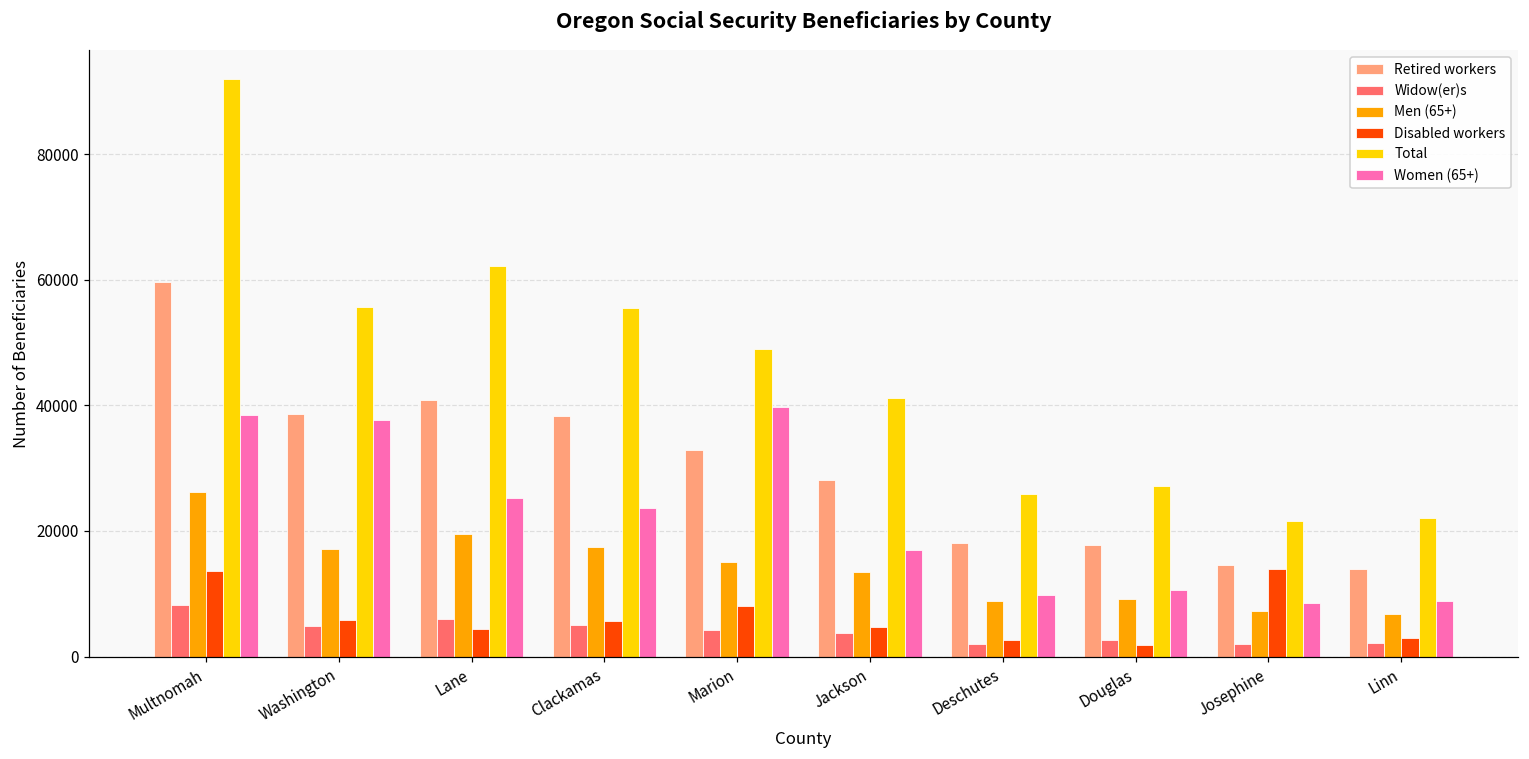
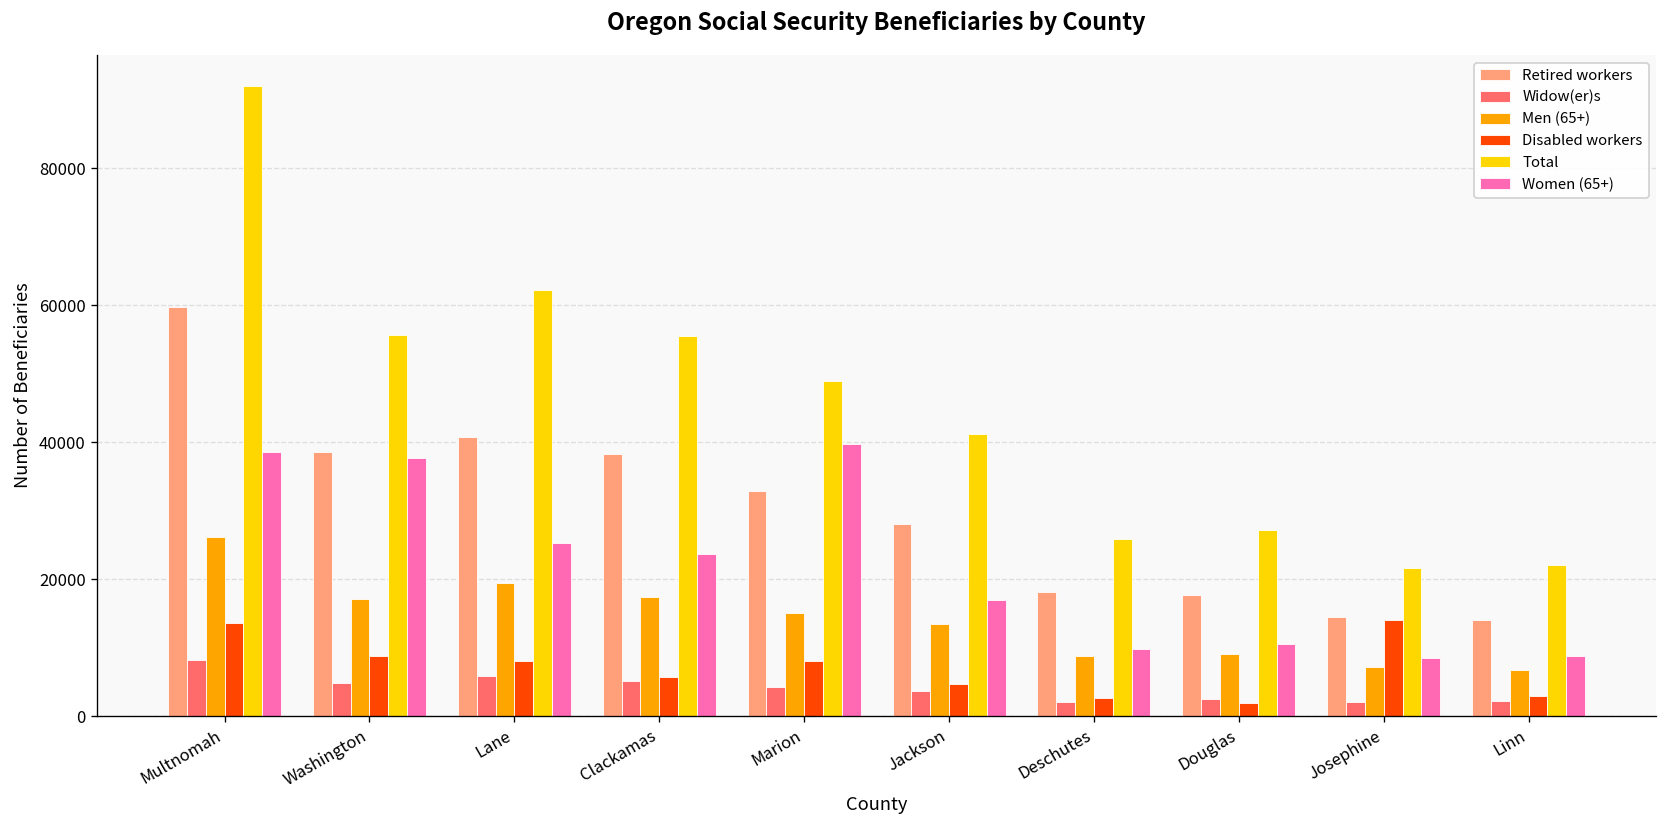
Disabled workers, Washington: 6000 -> 9000
Disabled workers, Lane: 4000 -> 8000
